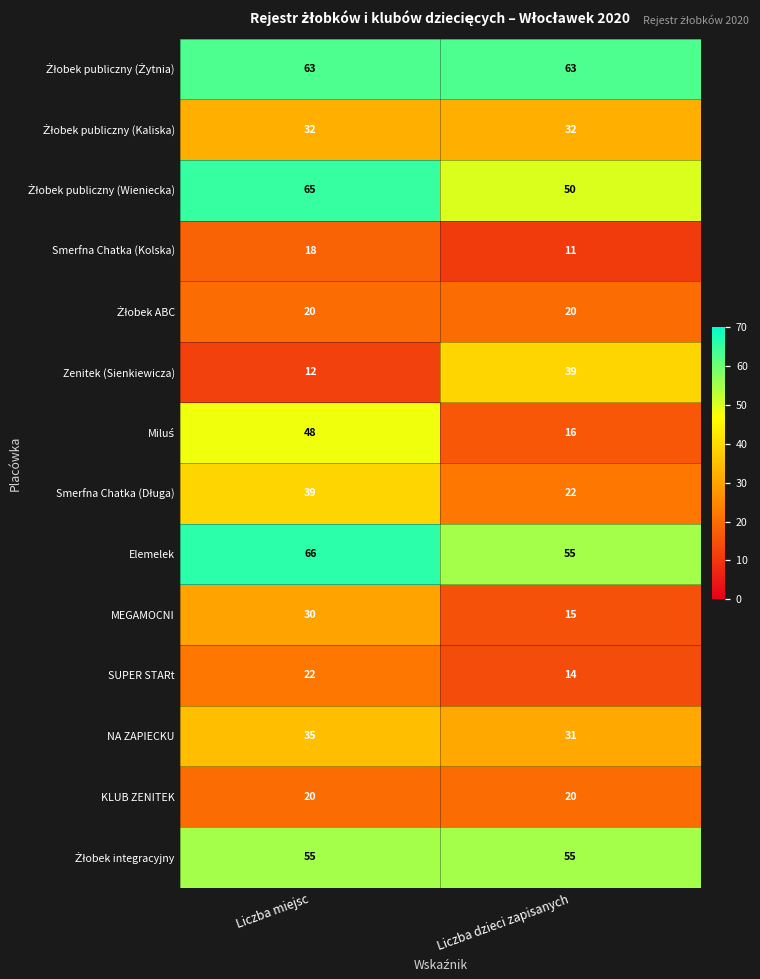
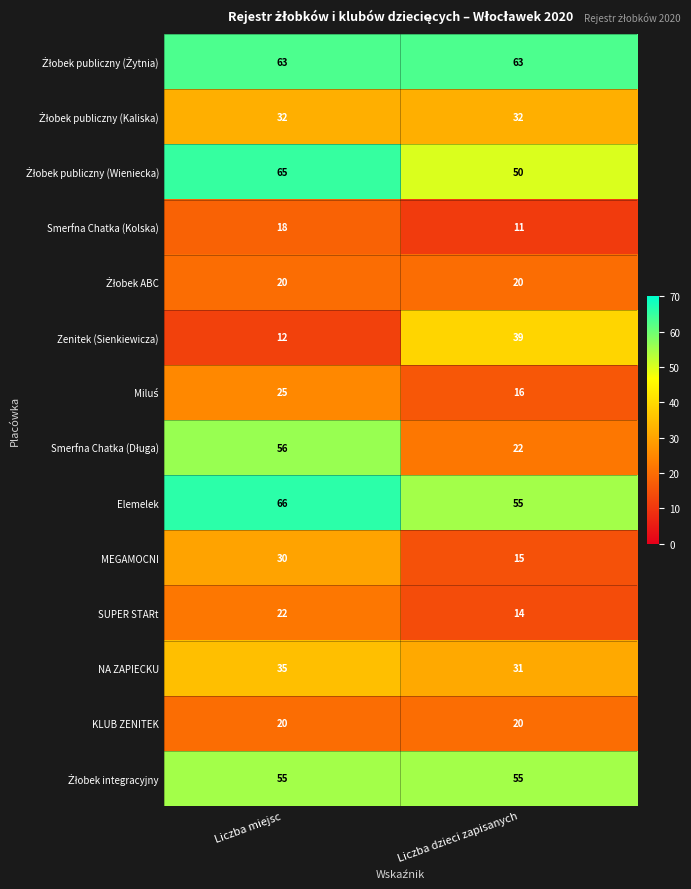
Miluś, Liczba miejsc: 48 -> 25
Smerfna Chatka (Długa), Liczba miejsc: 39 -> 56
